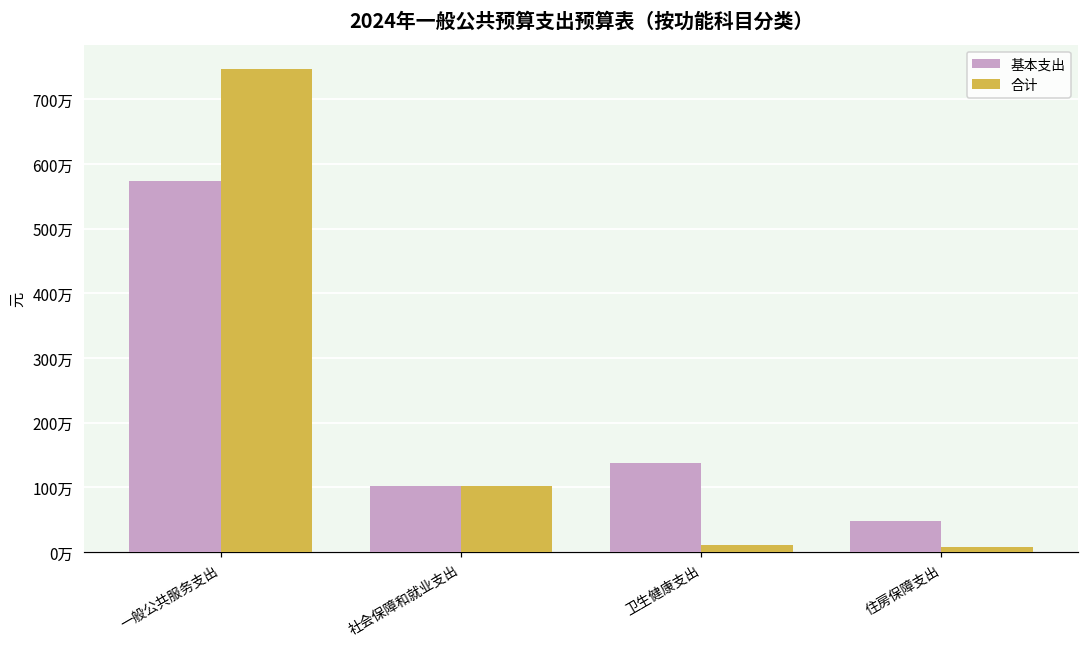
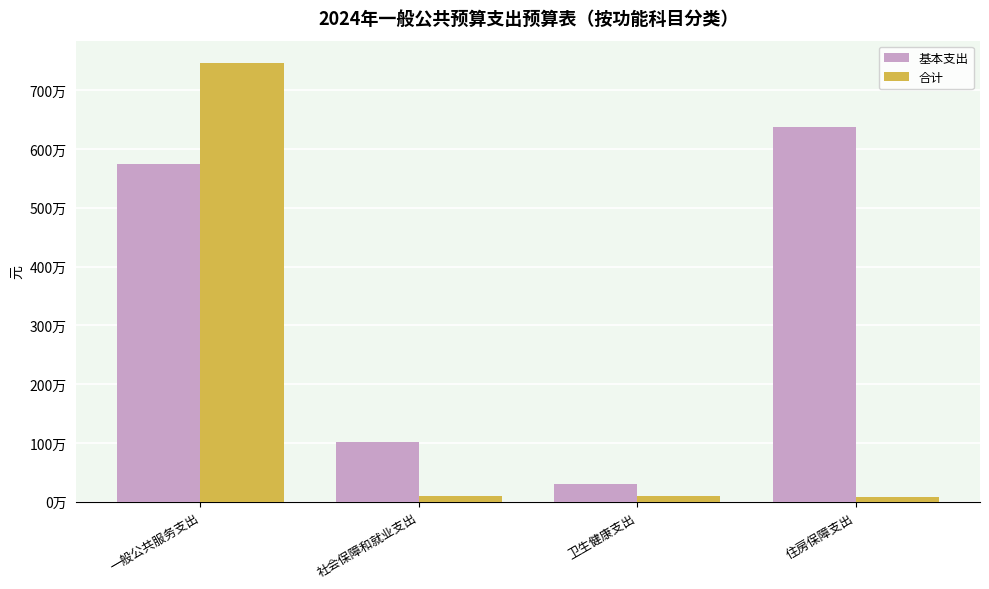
合计, 社会保障和就业支出: 100万 -> 10万
基本支出, 卫生健康支出: 140万 -> 30万
基本支出, 住房保障支出: 50万 -> 640万
